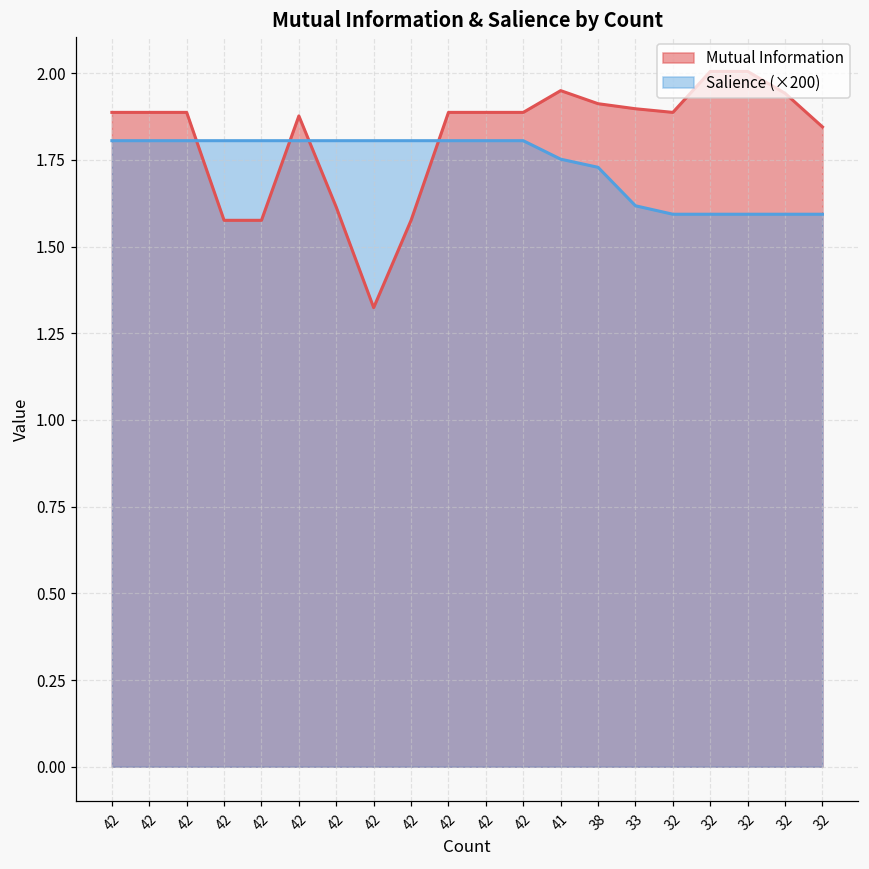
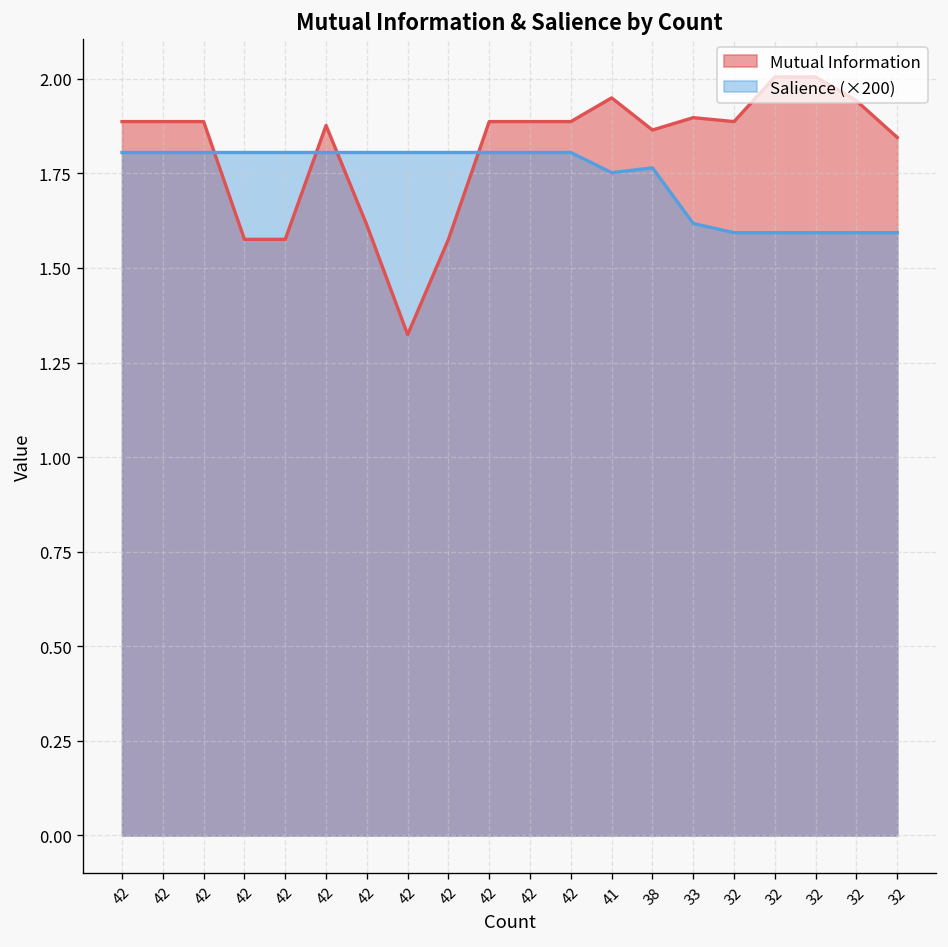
Mutual Information, 38: 1.91 -> 1.86
Salience (×200), 38: 1.73 -> 1.76
